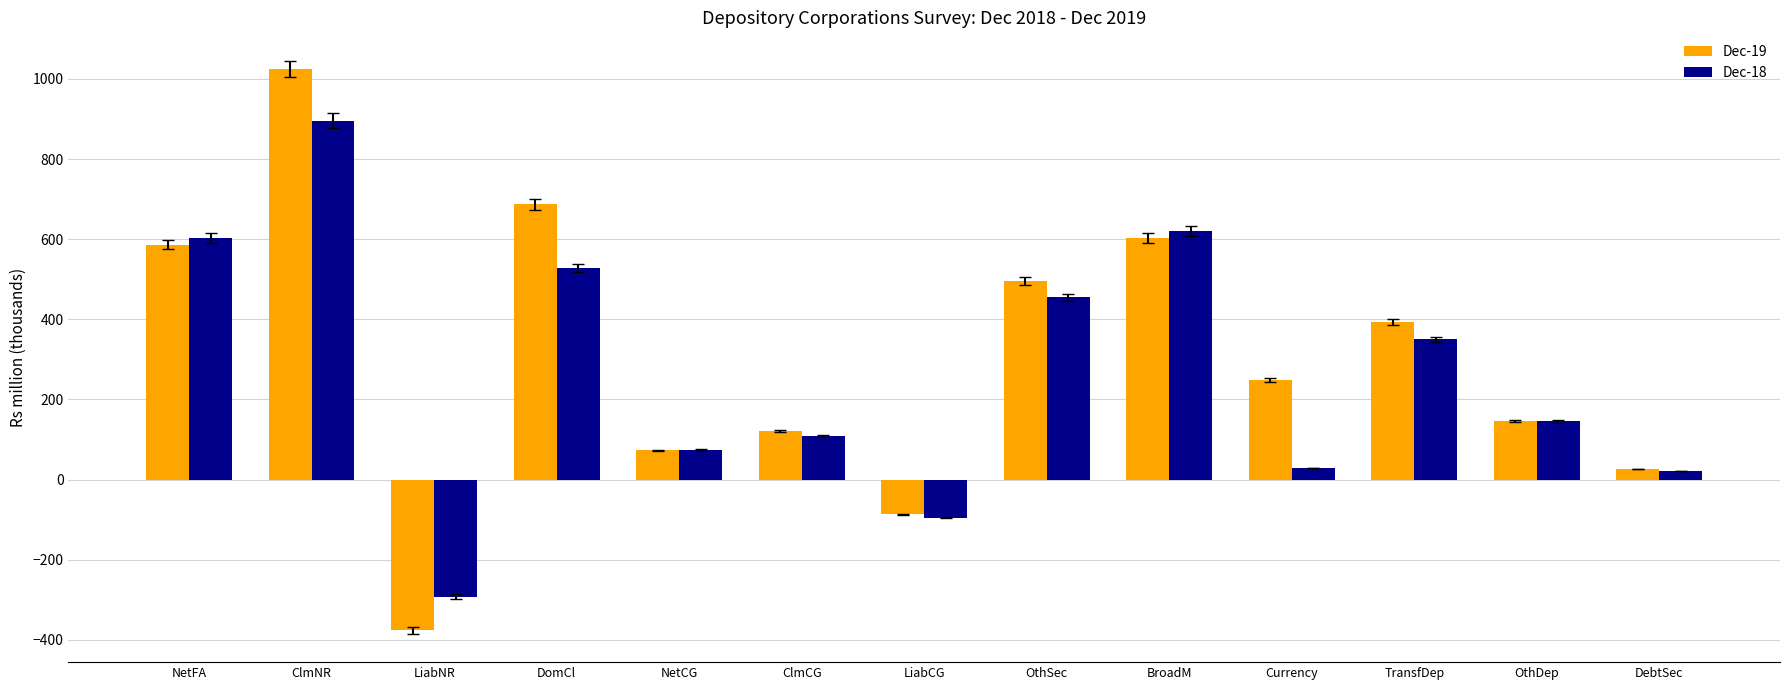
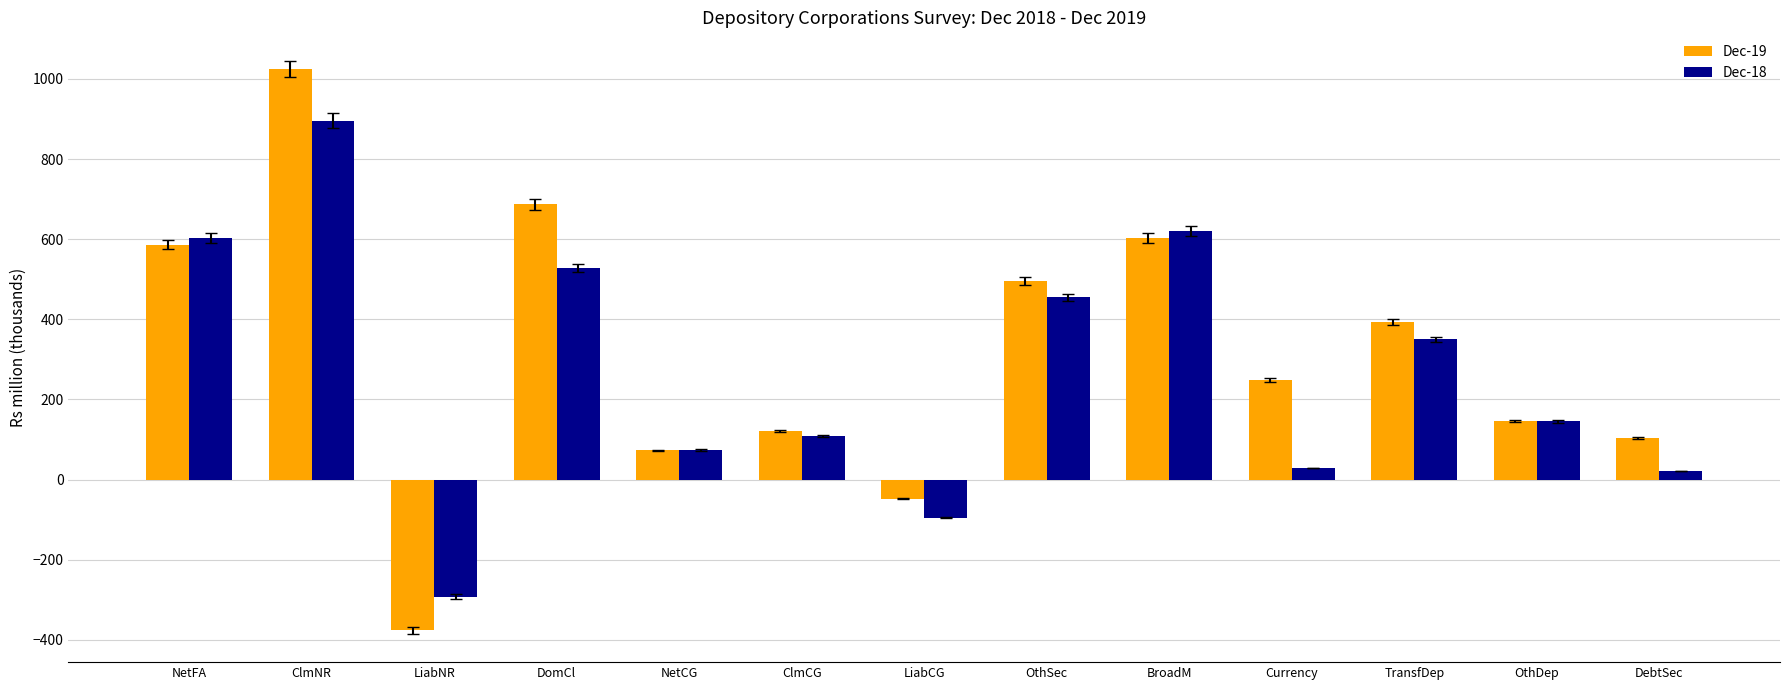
Dec-19, LiabCG: -90 -> -50
Dec-19, DebtSec: 30 -> 100
